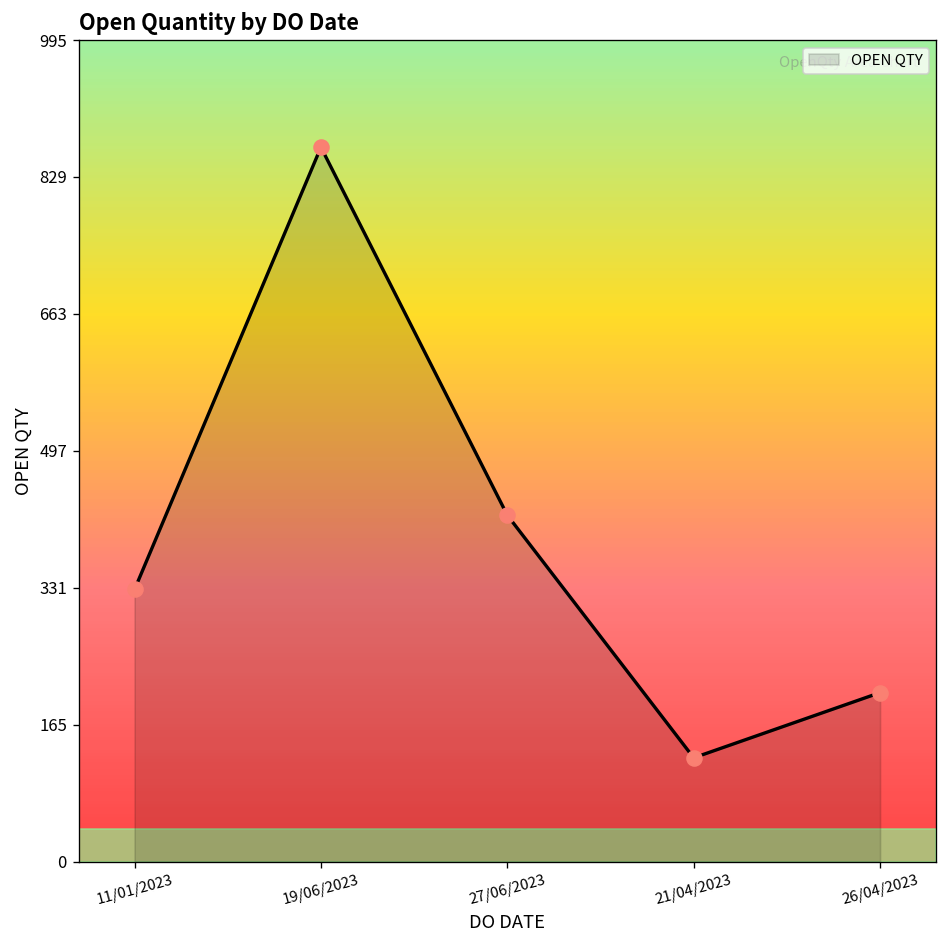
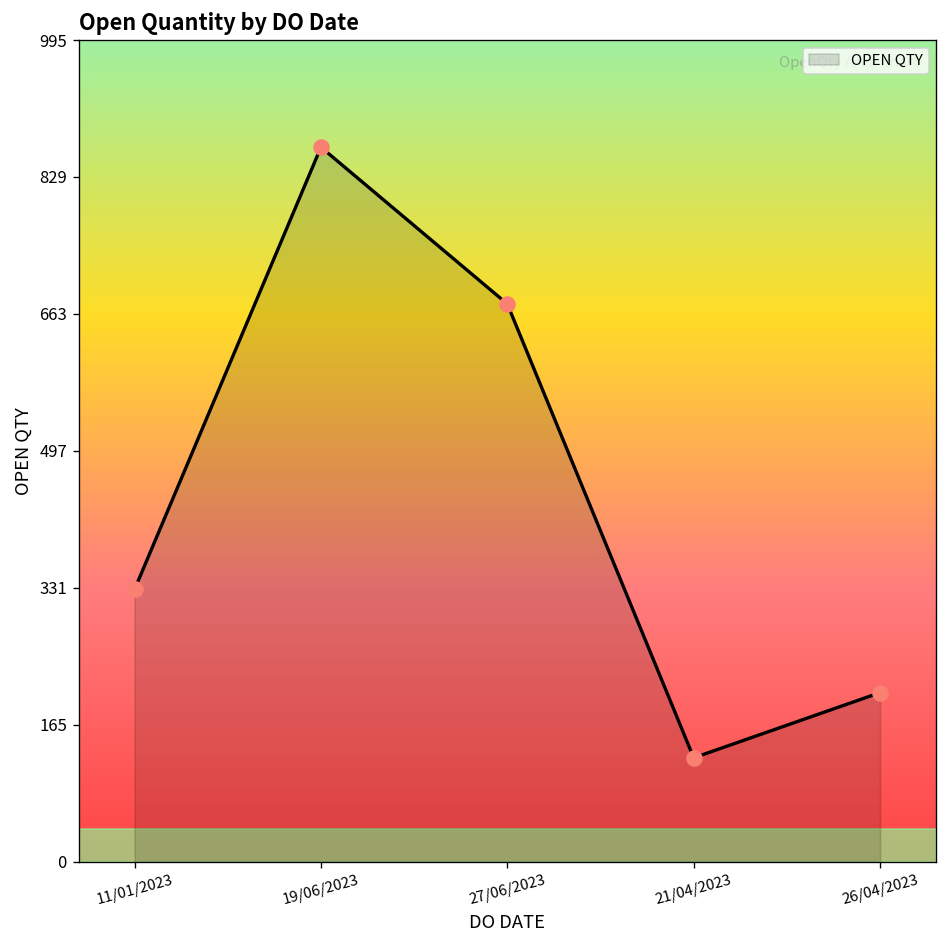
27/06/2023: 420 -> 680
